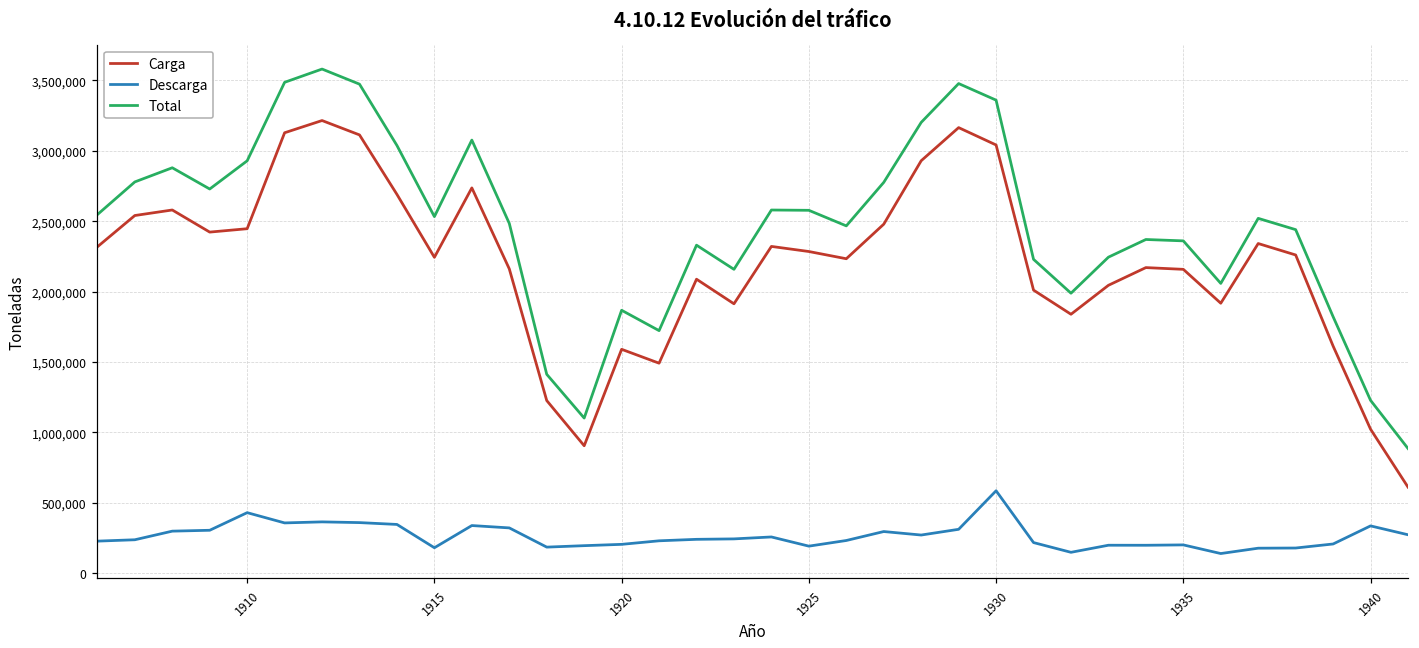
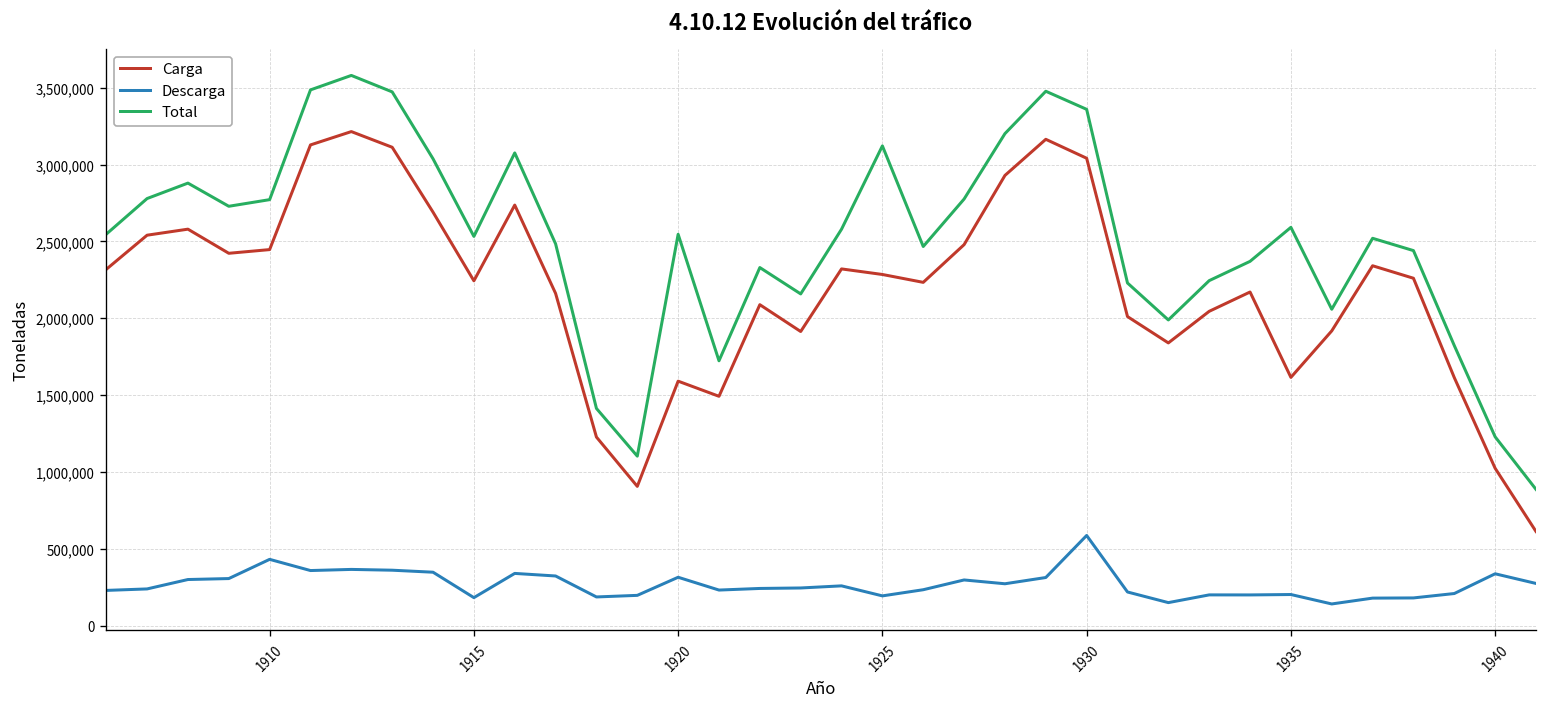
Total, 1910: 2,930,000 -> 2,770,000
Descarga, 1920: 210,000 -> 310,000
Total, 1920: 1,870,000 -> 2,550,000
Total, 1925: 2,580,000 -> 3,120,000
Carga, 1935: 2,160,000 -> 1,620,000
Total, 1935: 2,360,000 -> 2,590,000
